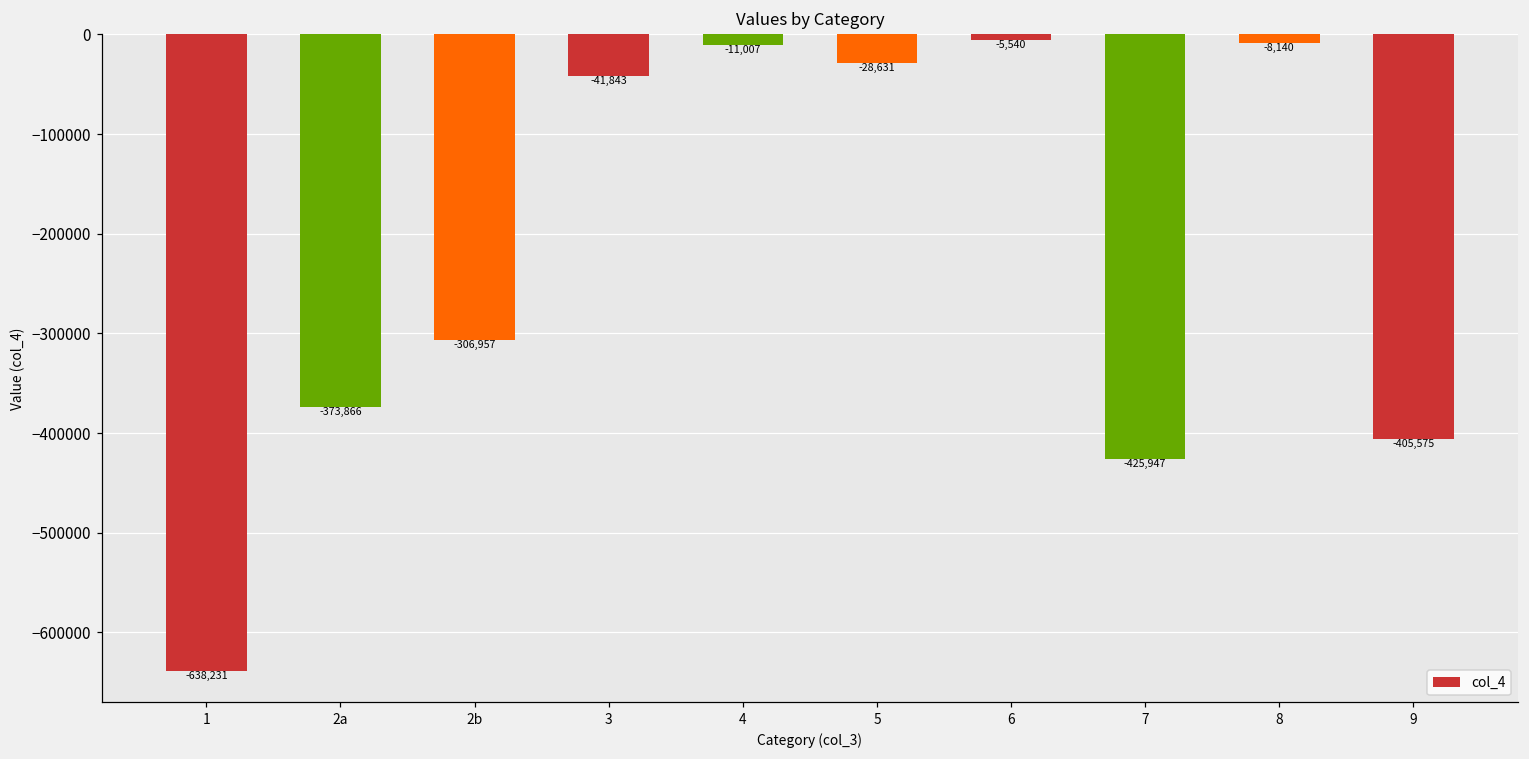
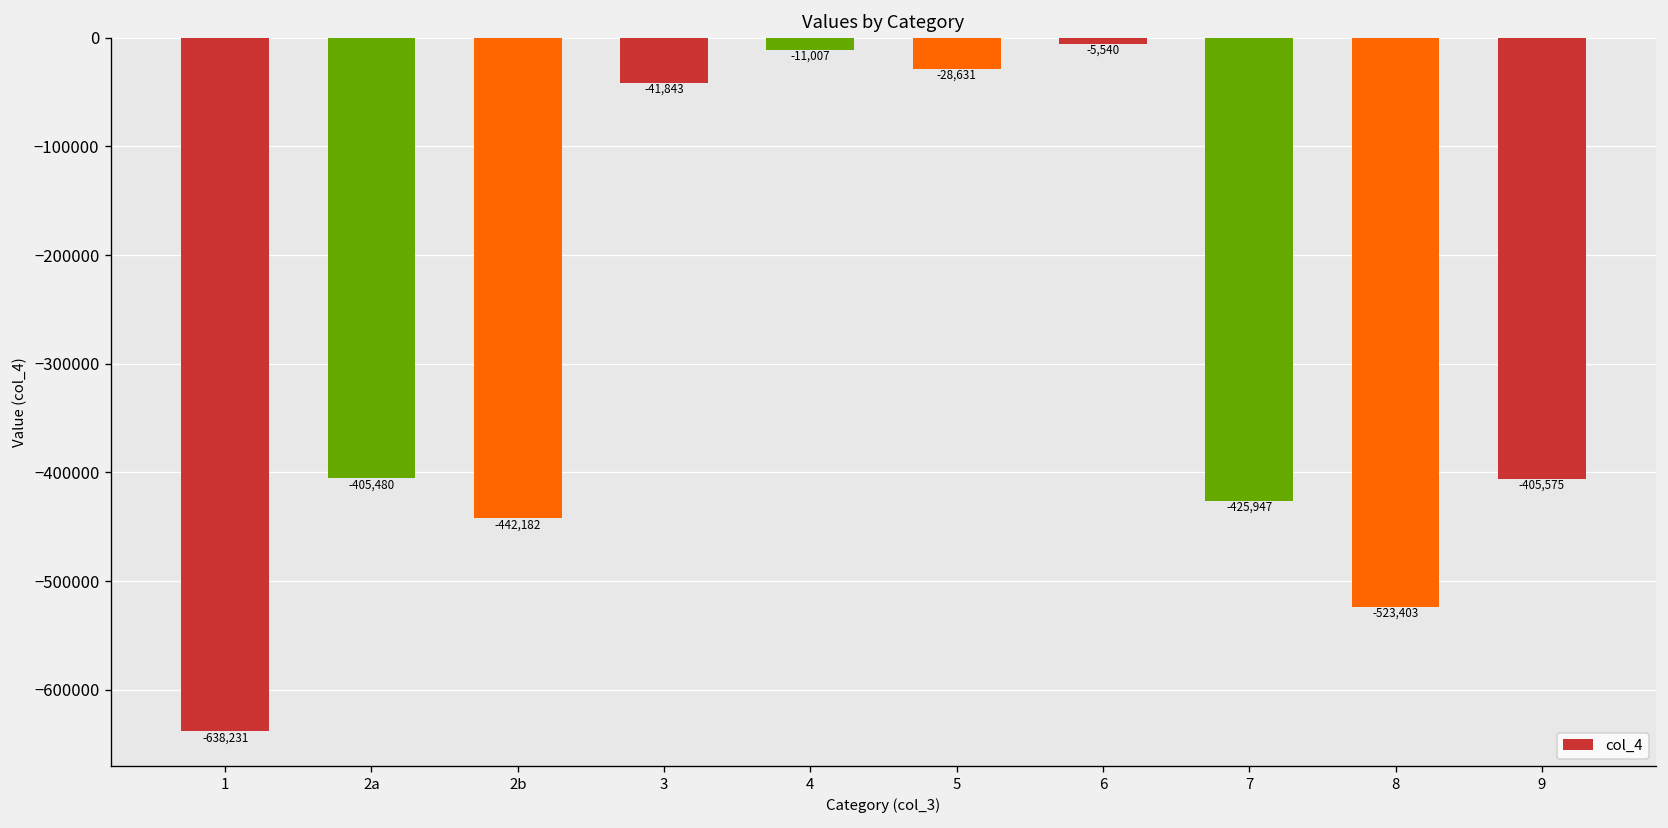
2a: -373,866 -> -405,480
2b: -306,957 -> -442,182
8: -8,140 -> -523,403
